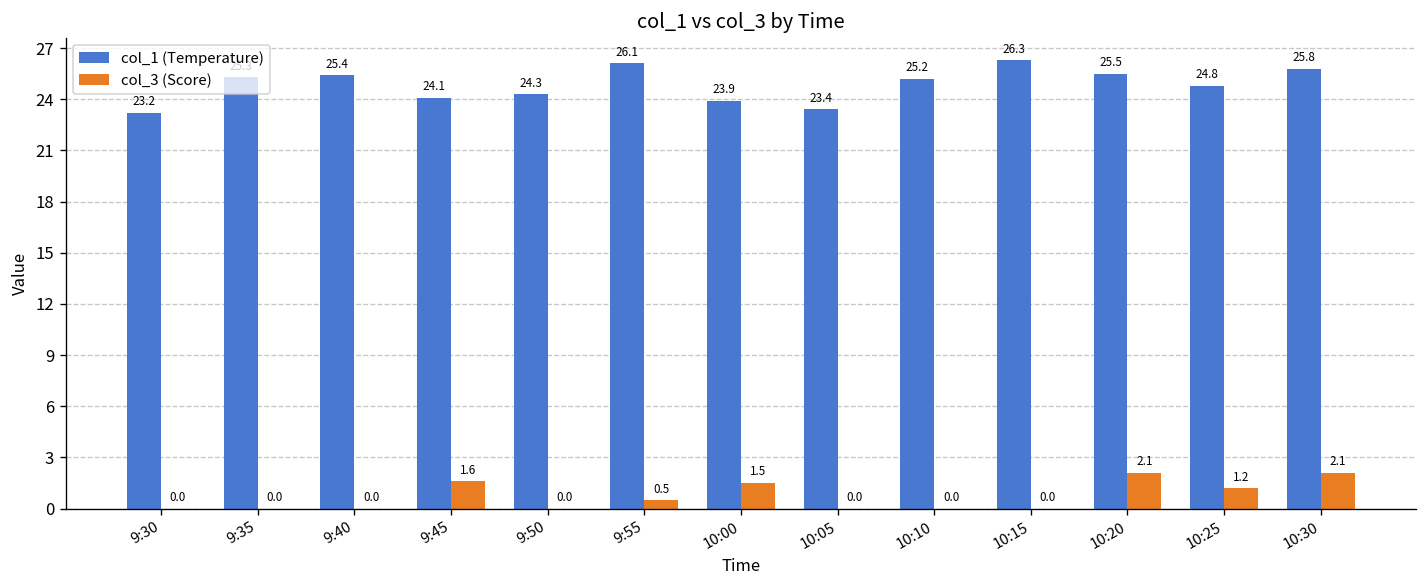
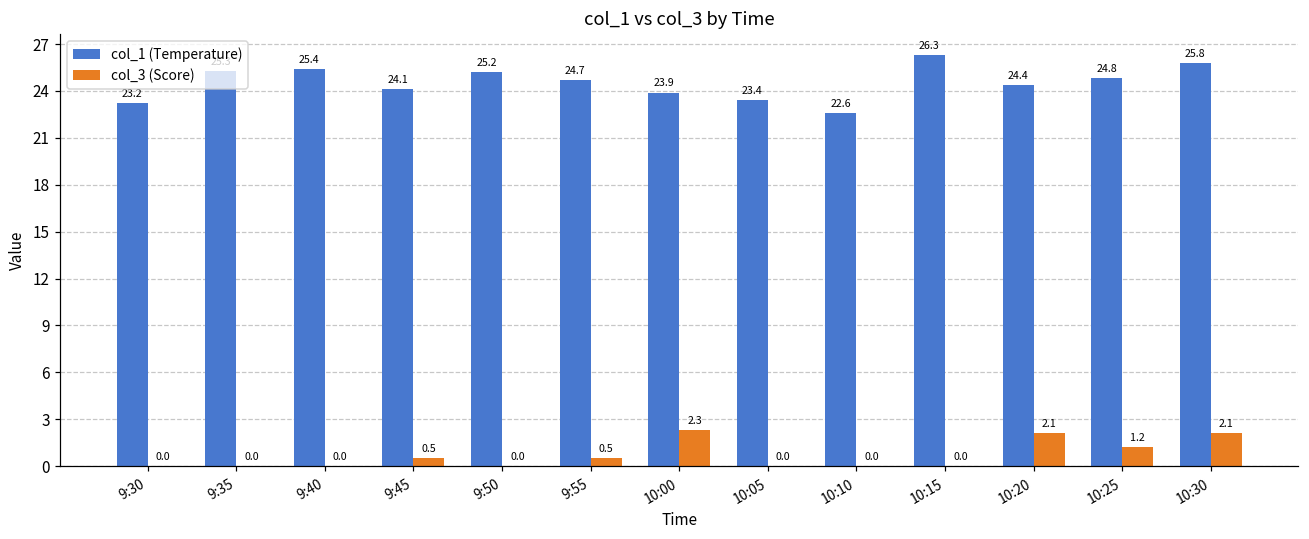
col_3 (Score), 9:45: 1.6 -> 0.5
col_1 (Temperature), 9:50: 24.3 -> 25.2
col_1 (Temperature), 9:55: 26.1 -> 24.7
col_3 (Score), 10:00: 1.5 -> 2.3
col_1 (Temperature), 10:10: 25.2 -> 22.6
col_1 (Temperature), 10:20: 25.5 -> 24.4
